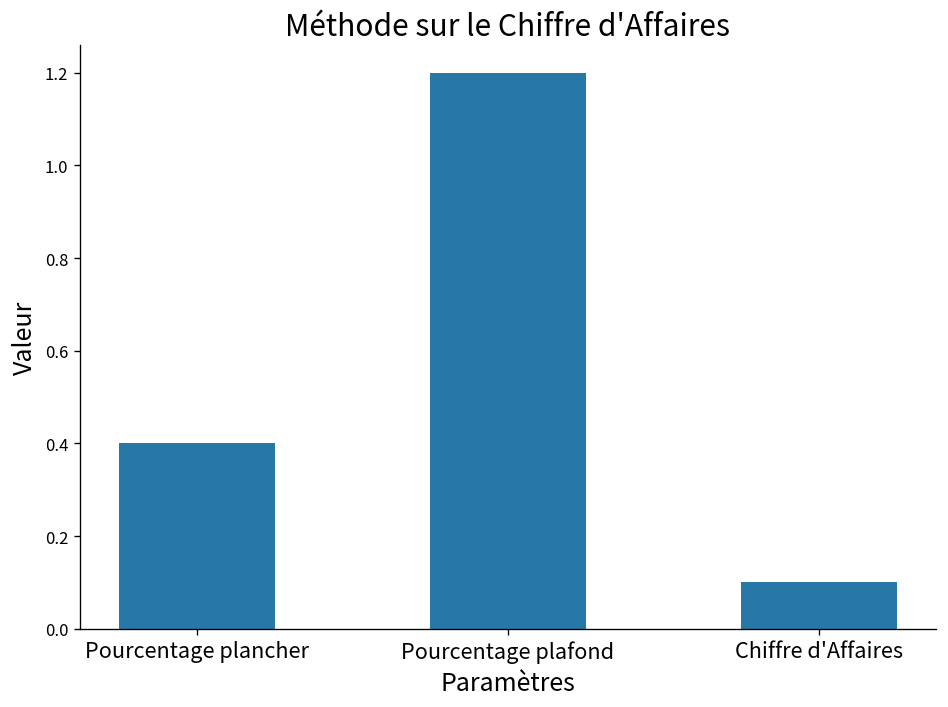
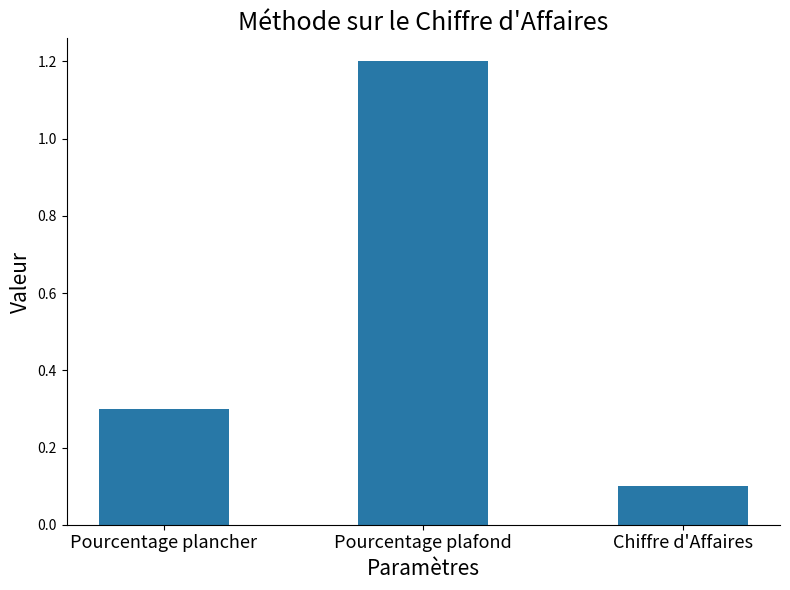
Pourcentage plancher: 0.4 -> 0.3
